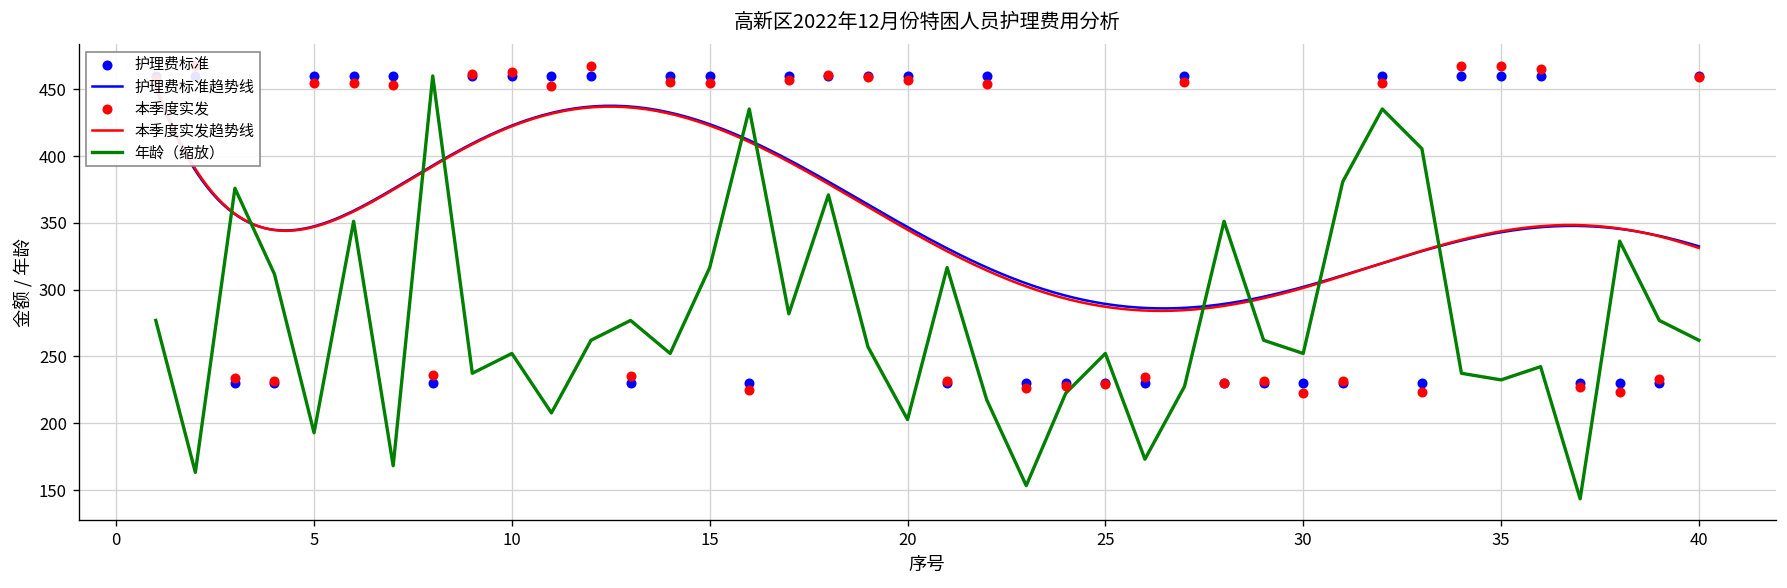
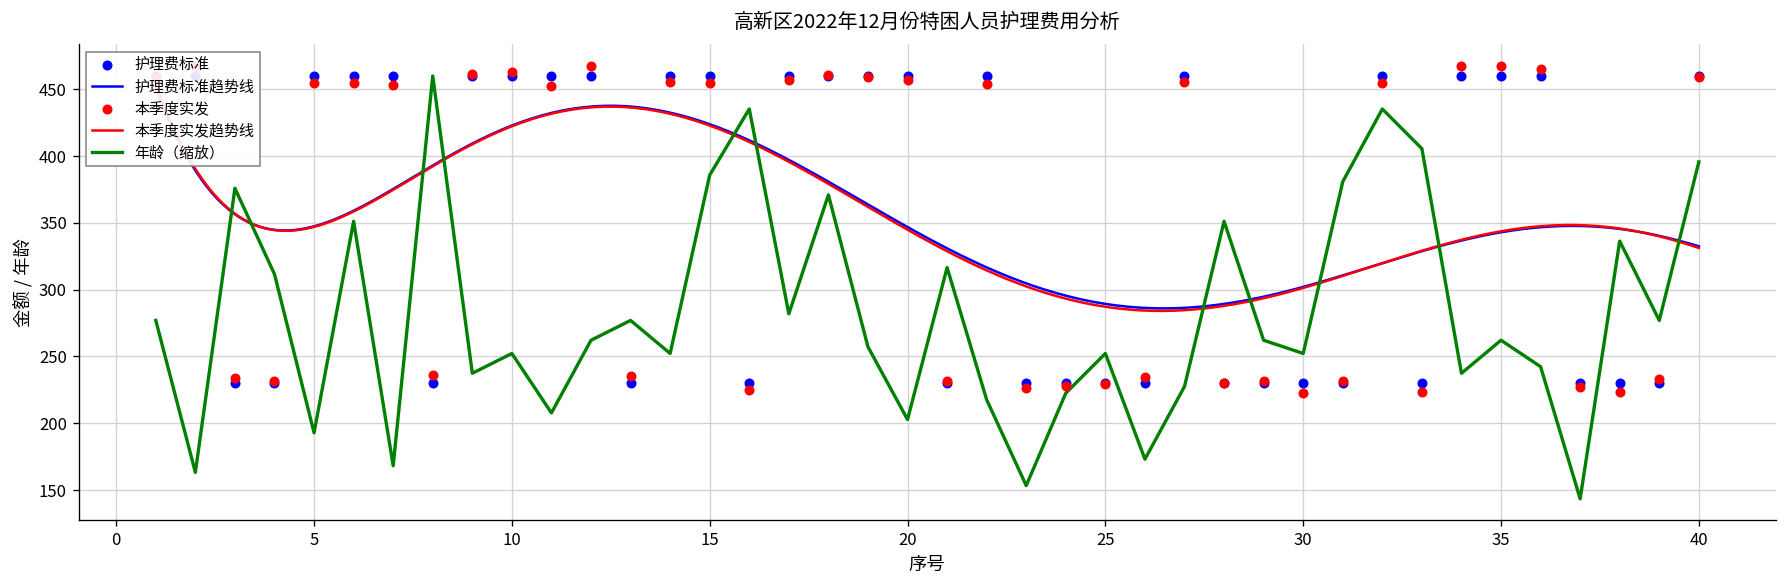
年龄（缩放）, 15: 317 -> 386
年龄（缩放）, 35: 232 -> 262
年龄（缩放）, 40: 262 -> 396
